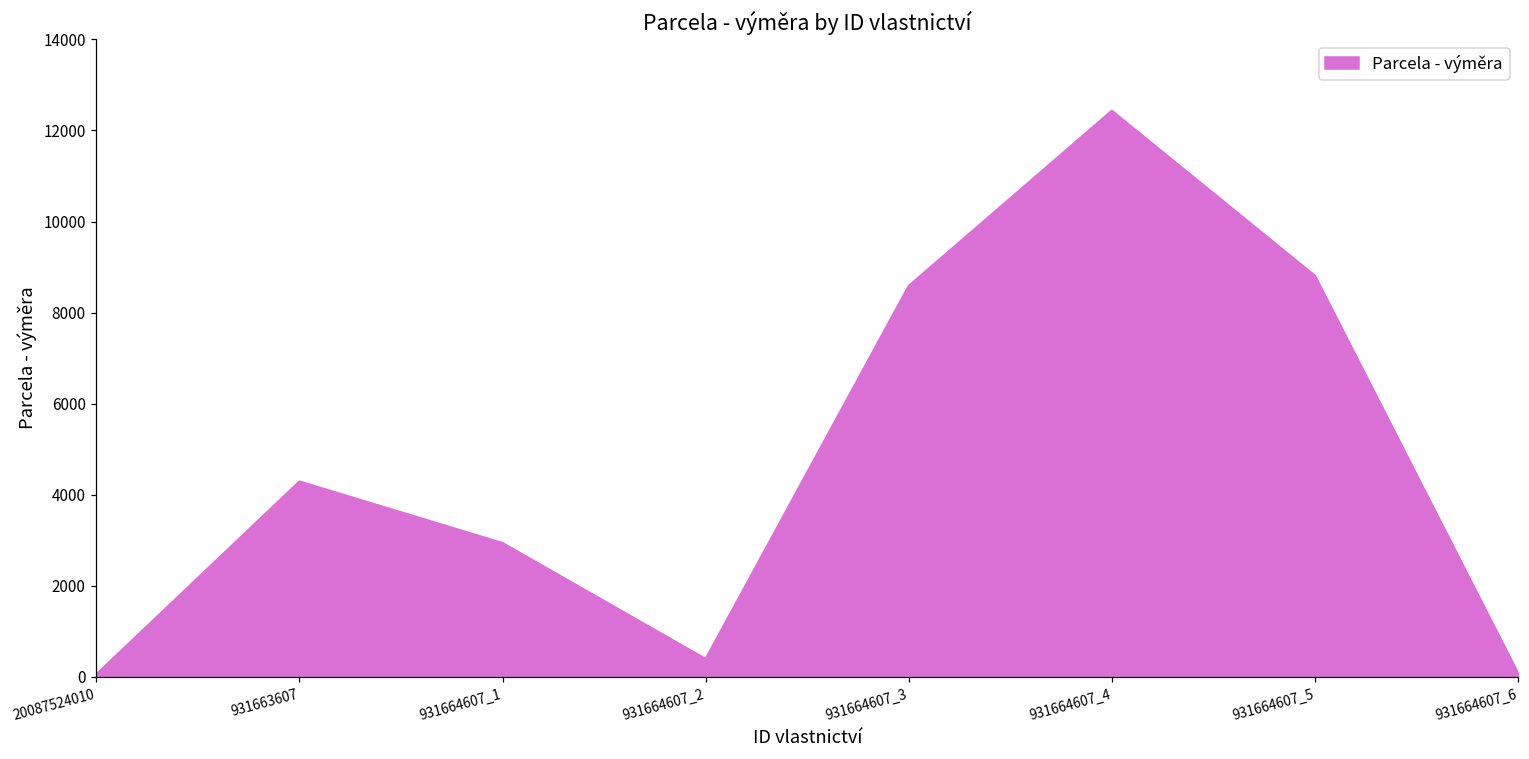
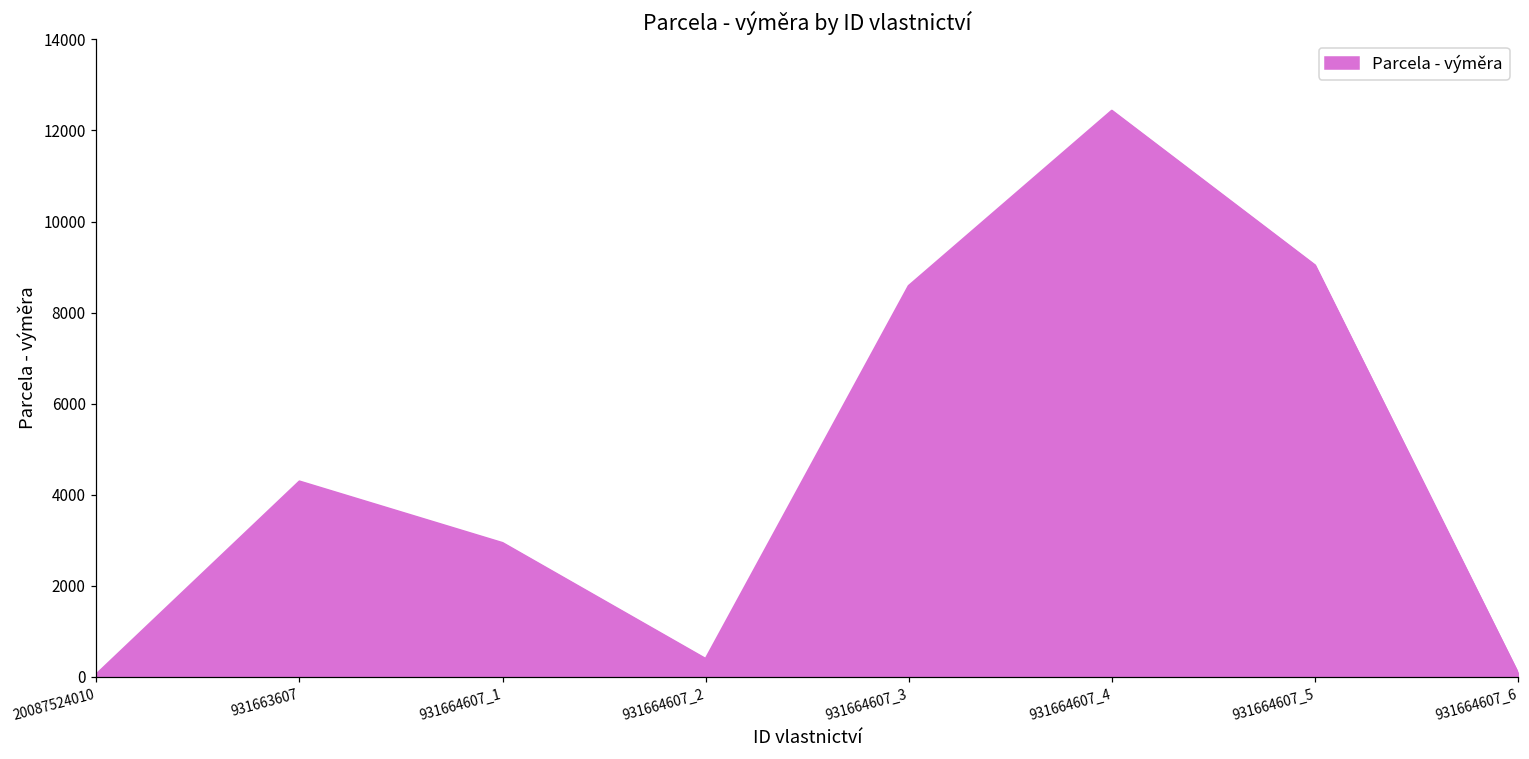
931664607_5: 8800 -> 9000
